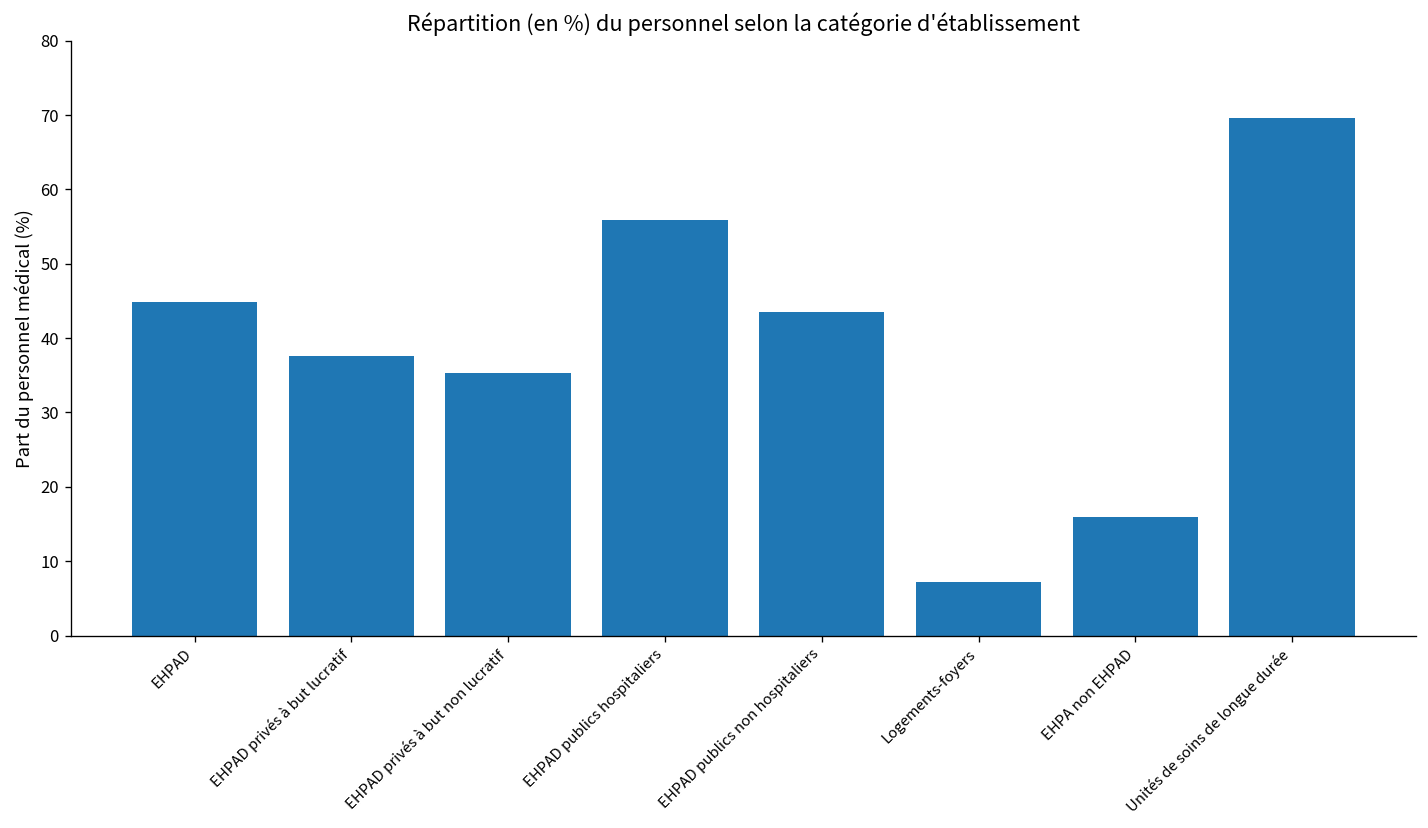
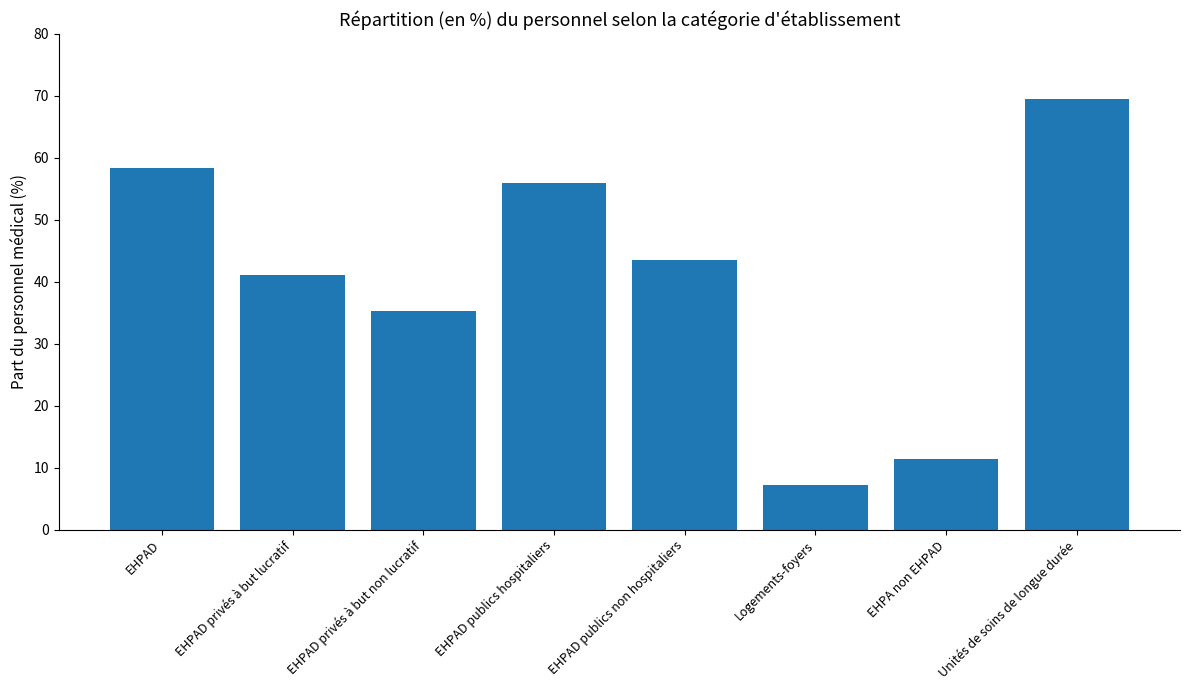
EHPAD: 45 -> 58
EHPAD privés à but lucratif: 38 -> 41
EHPA non EHPAD: 16 -> 11
